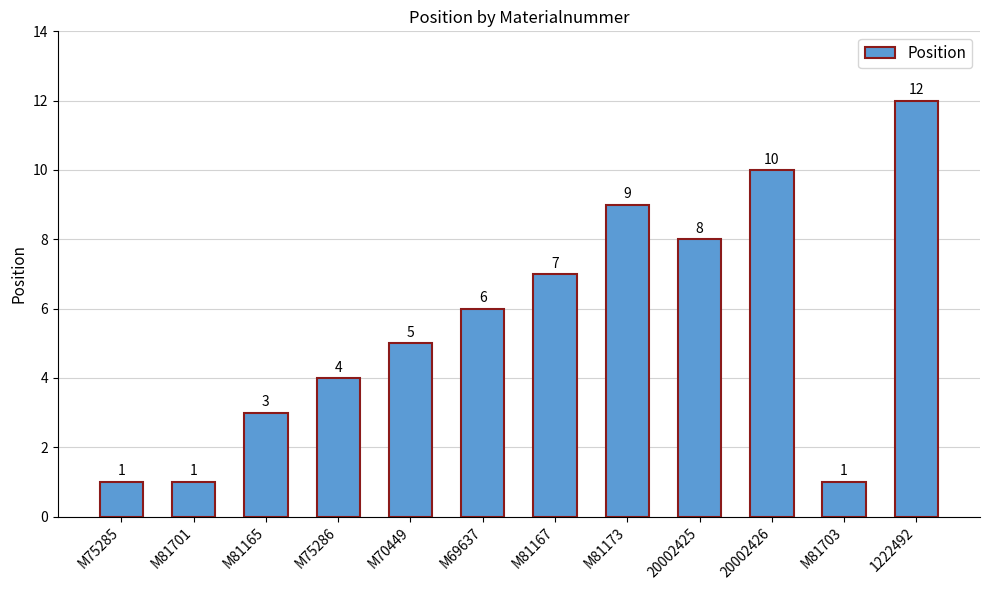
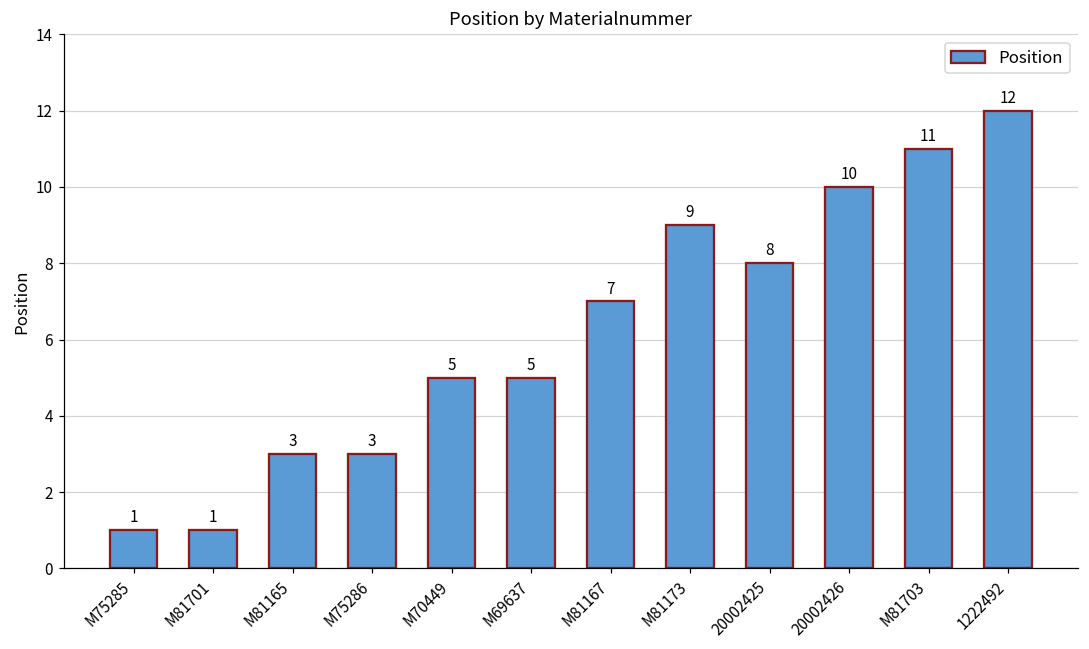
M75286: 4 -> 3
M69637: 6 -> 5
M81703: 1 -> 11
